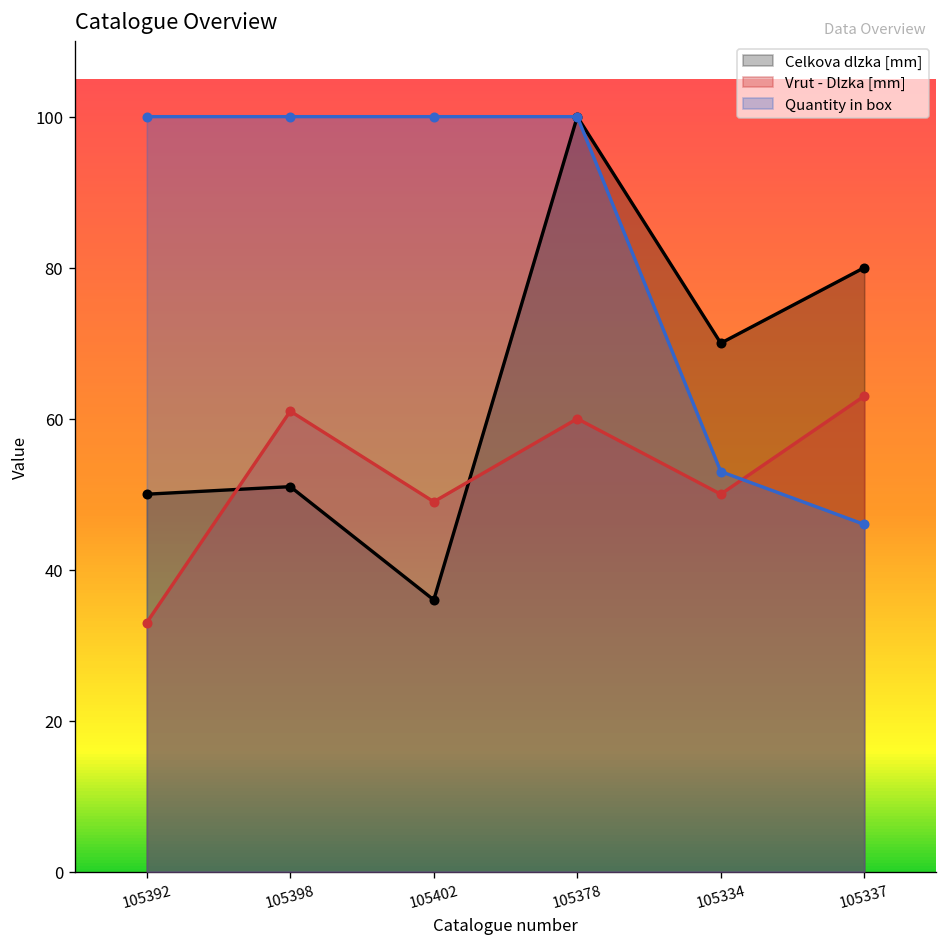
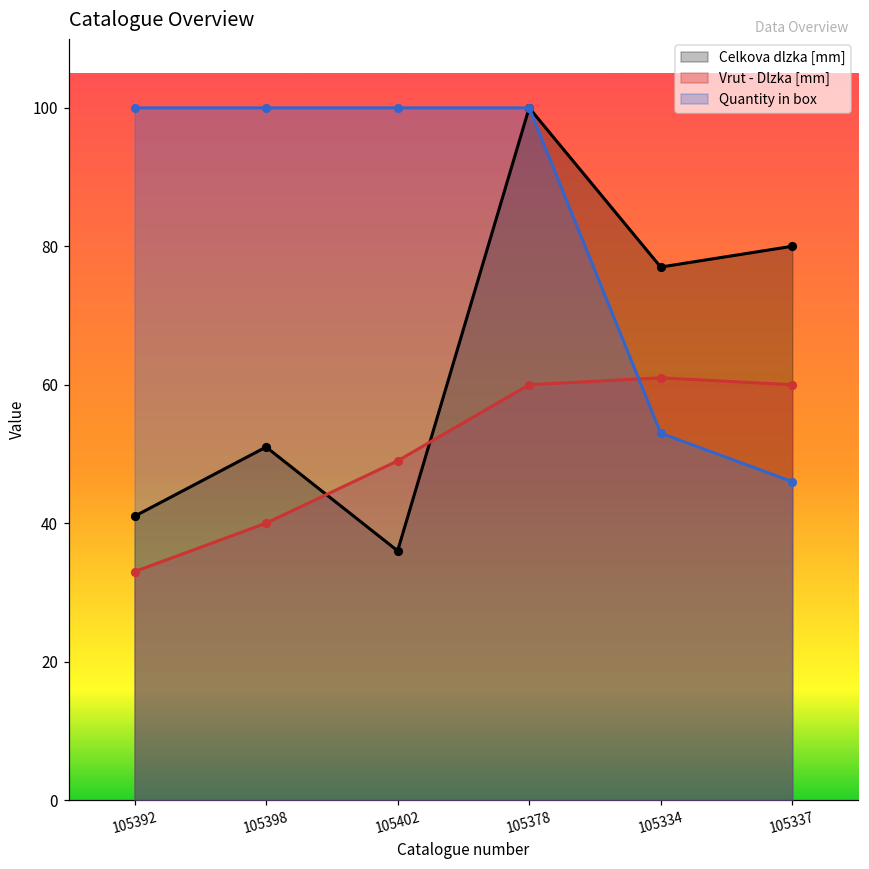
Celkova dlzka [mm], 105392: 50 -> 41
Vrut - Dlzka [mm], 105398: 61 -> 40
Celkova dlzka [mm], 105334: 70 -> 77
Vrut - Dlzka [mm], 105334: 50 -> 61
Vrut - Dlzka [mm], 105337: 63 -> 60
